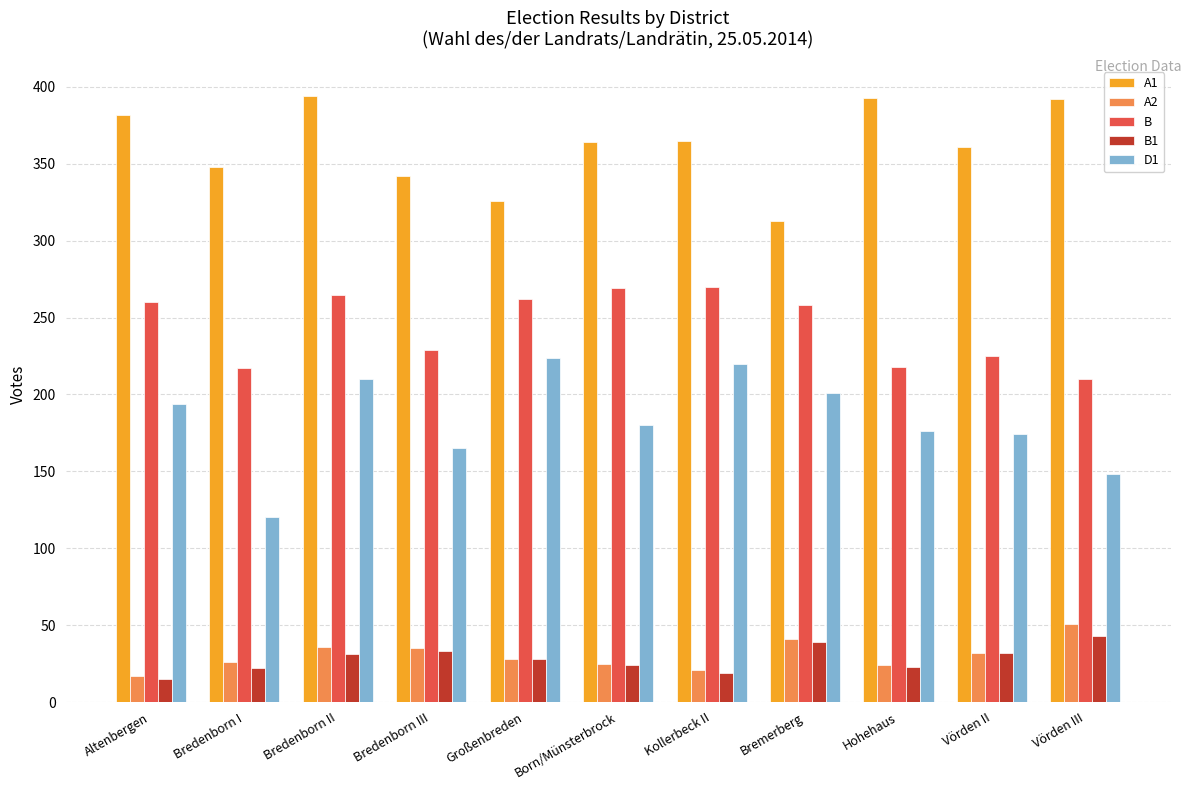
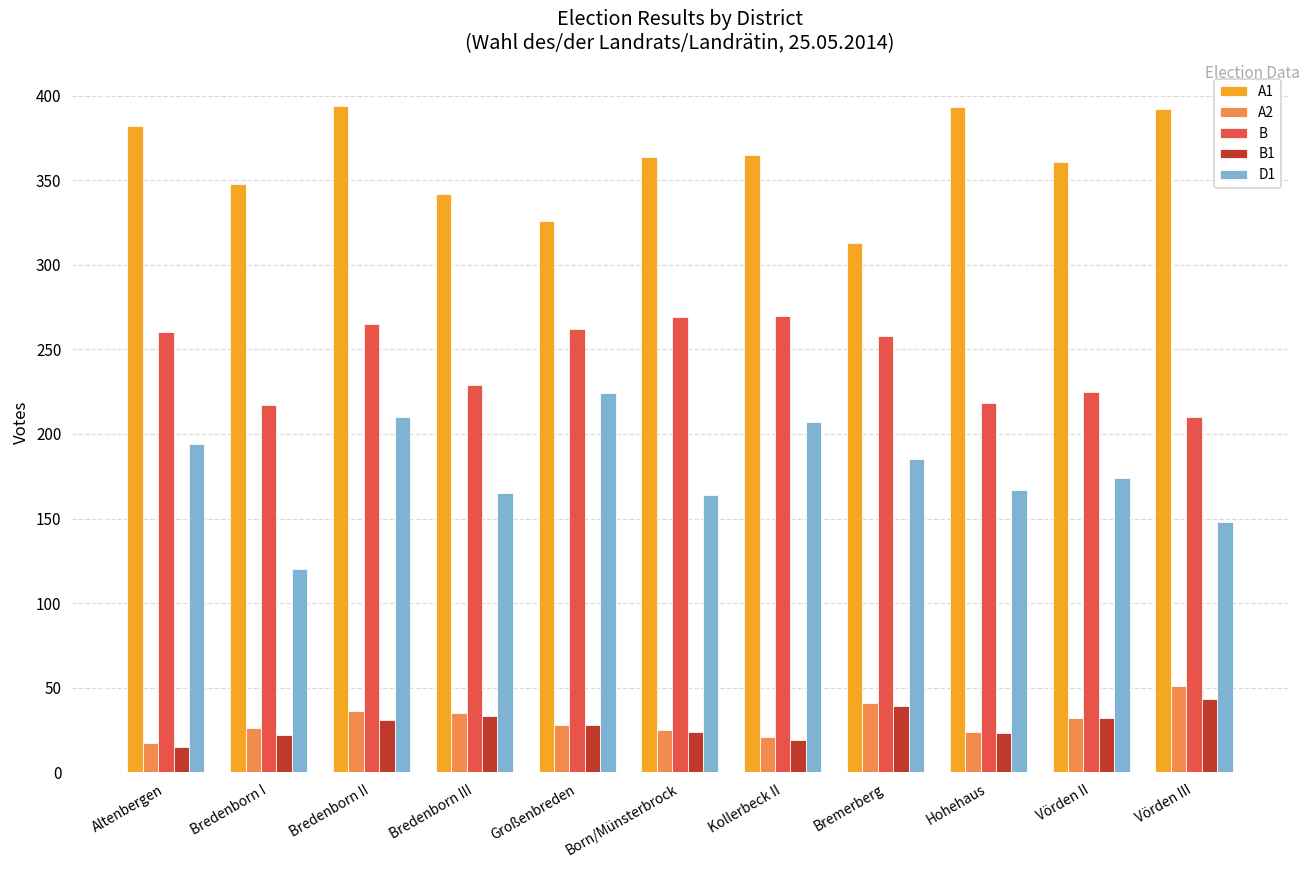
D1, Born/Münsterbrock: 180 -> 164
D1, Kollerbeck II: 220 -> 207
D1, Bremerberg: 201 -> 185
D1, Hohehaus: 176 -> 167
